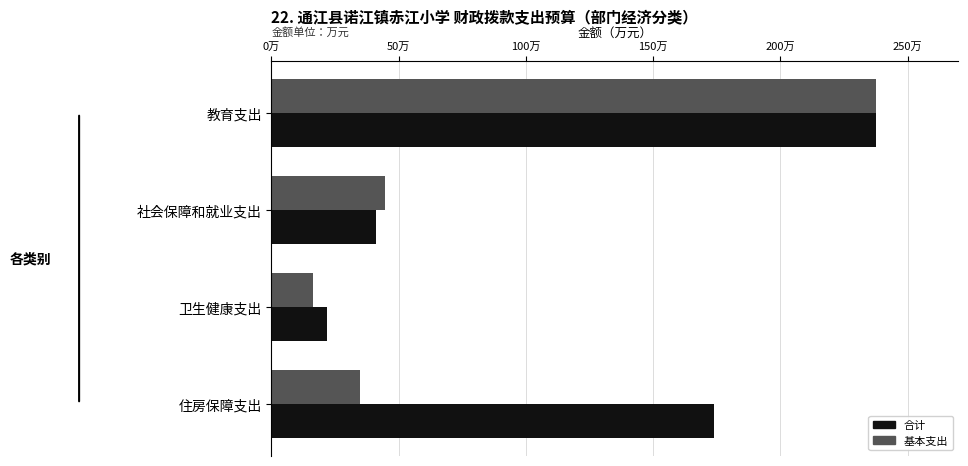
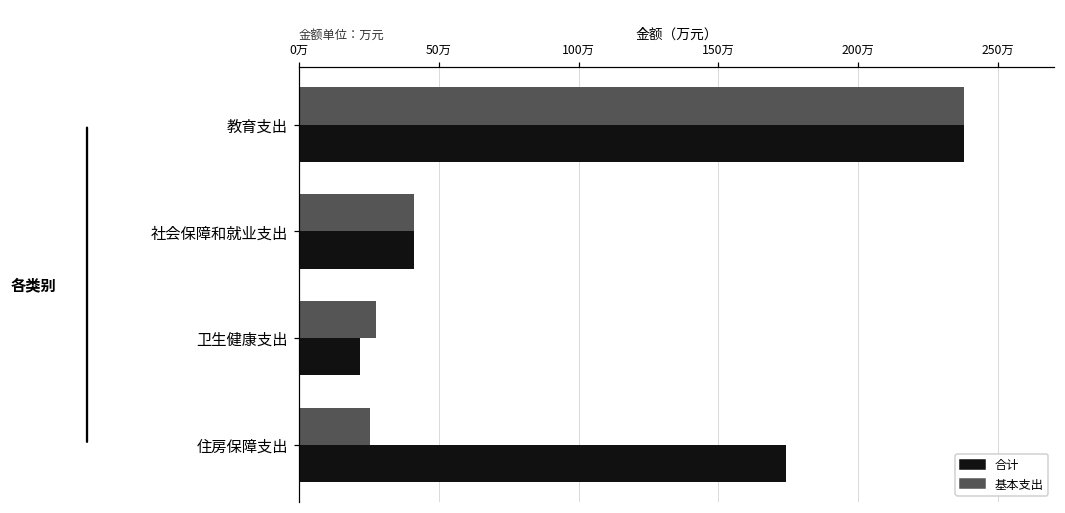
基本支出, 社会保障和就业支出: 45万 -> 41万
基本支出, 卫生健康支出: 16万 -> 28万
基本支出, 住房保障支出: 35万 -> 26万
